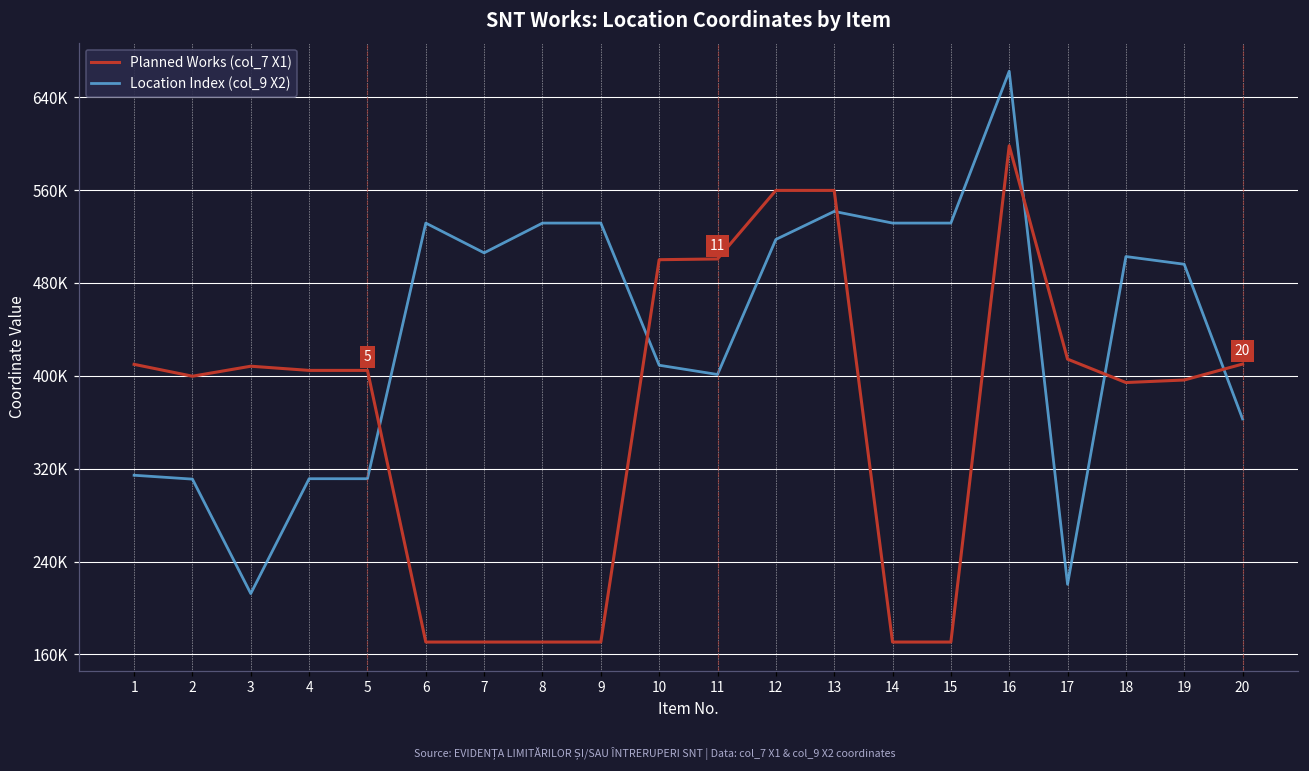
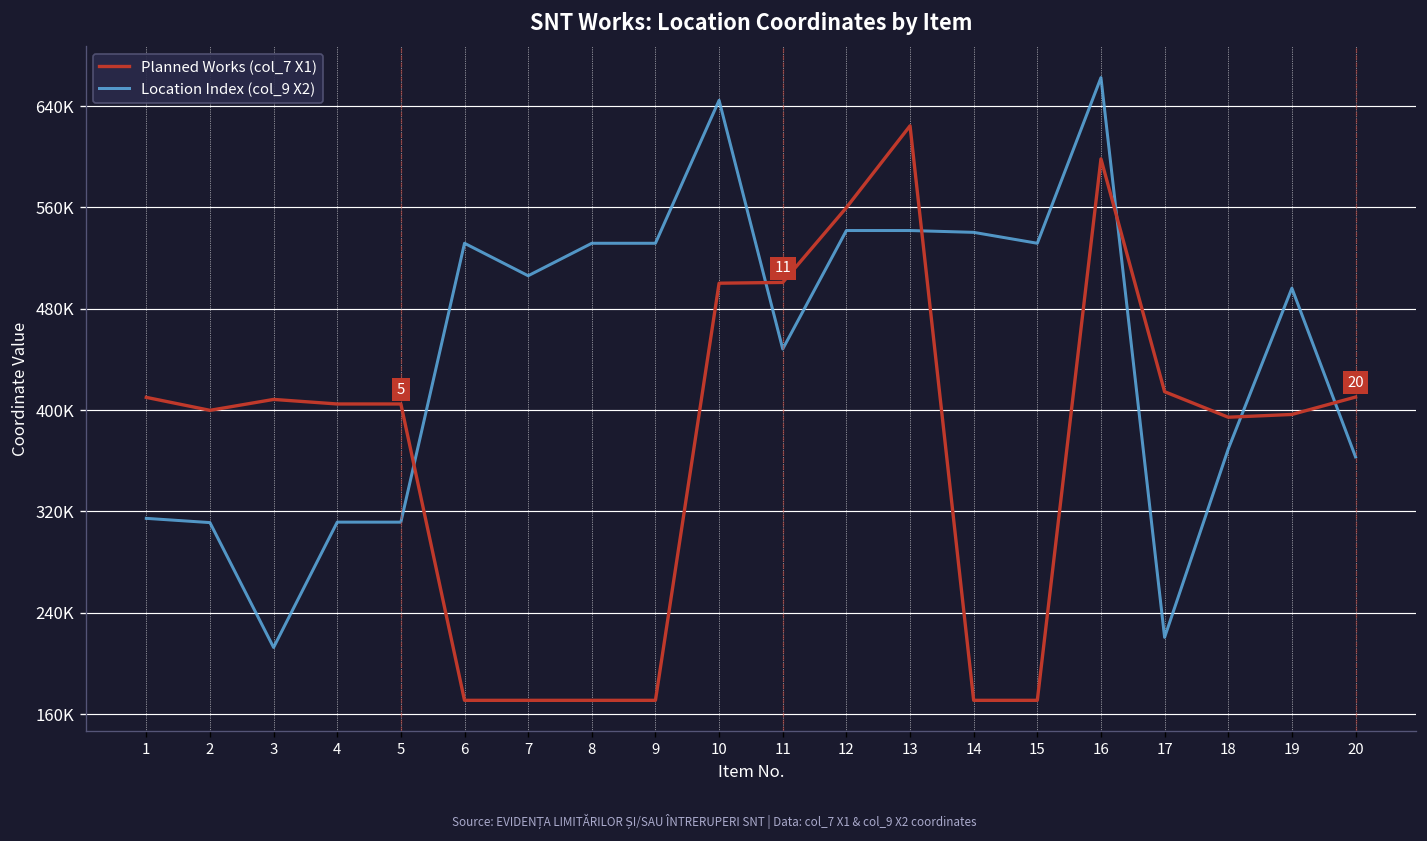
Location Index (col_9 X2), 10: 409000 -> 644000
Location Index (col_9 X2), 11: 401000 -> 448000
Location Index (col_9 X2), 12: 517000 -> 542000
Planned Works (col_7 X1), 13: 560000 -> 624000
Location Index (col_9 X2), 14: 531000 -> 540000
Location Index (col_9 X2), 18: 503000 -> 369000
